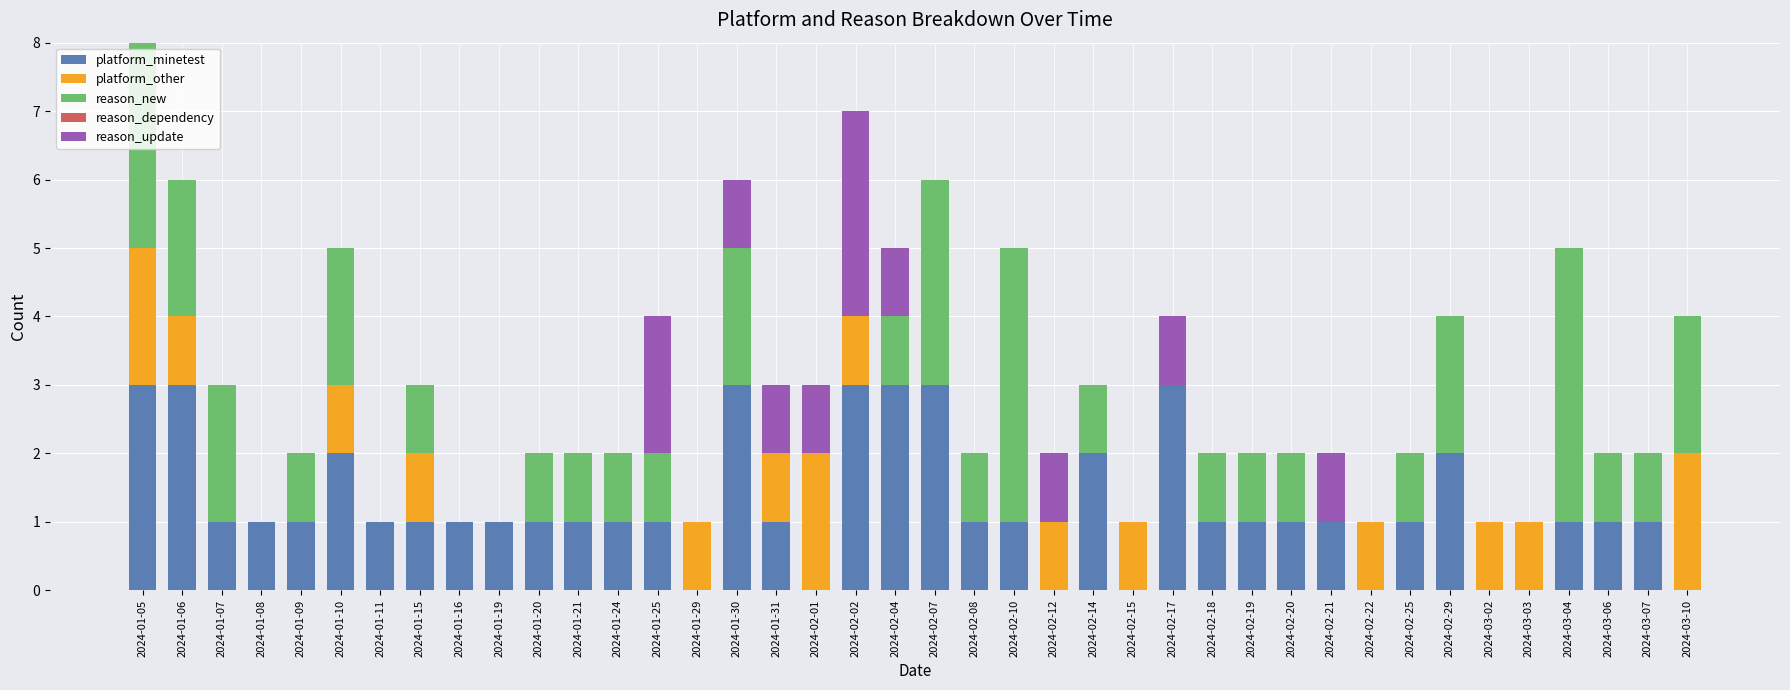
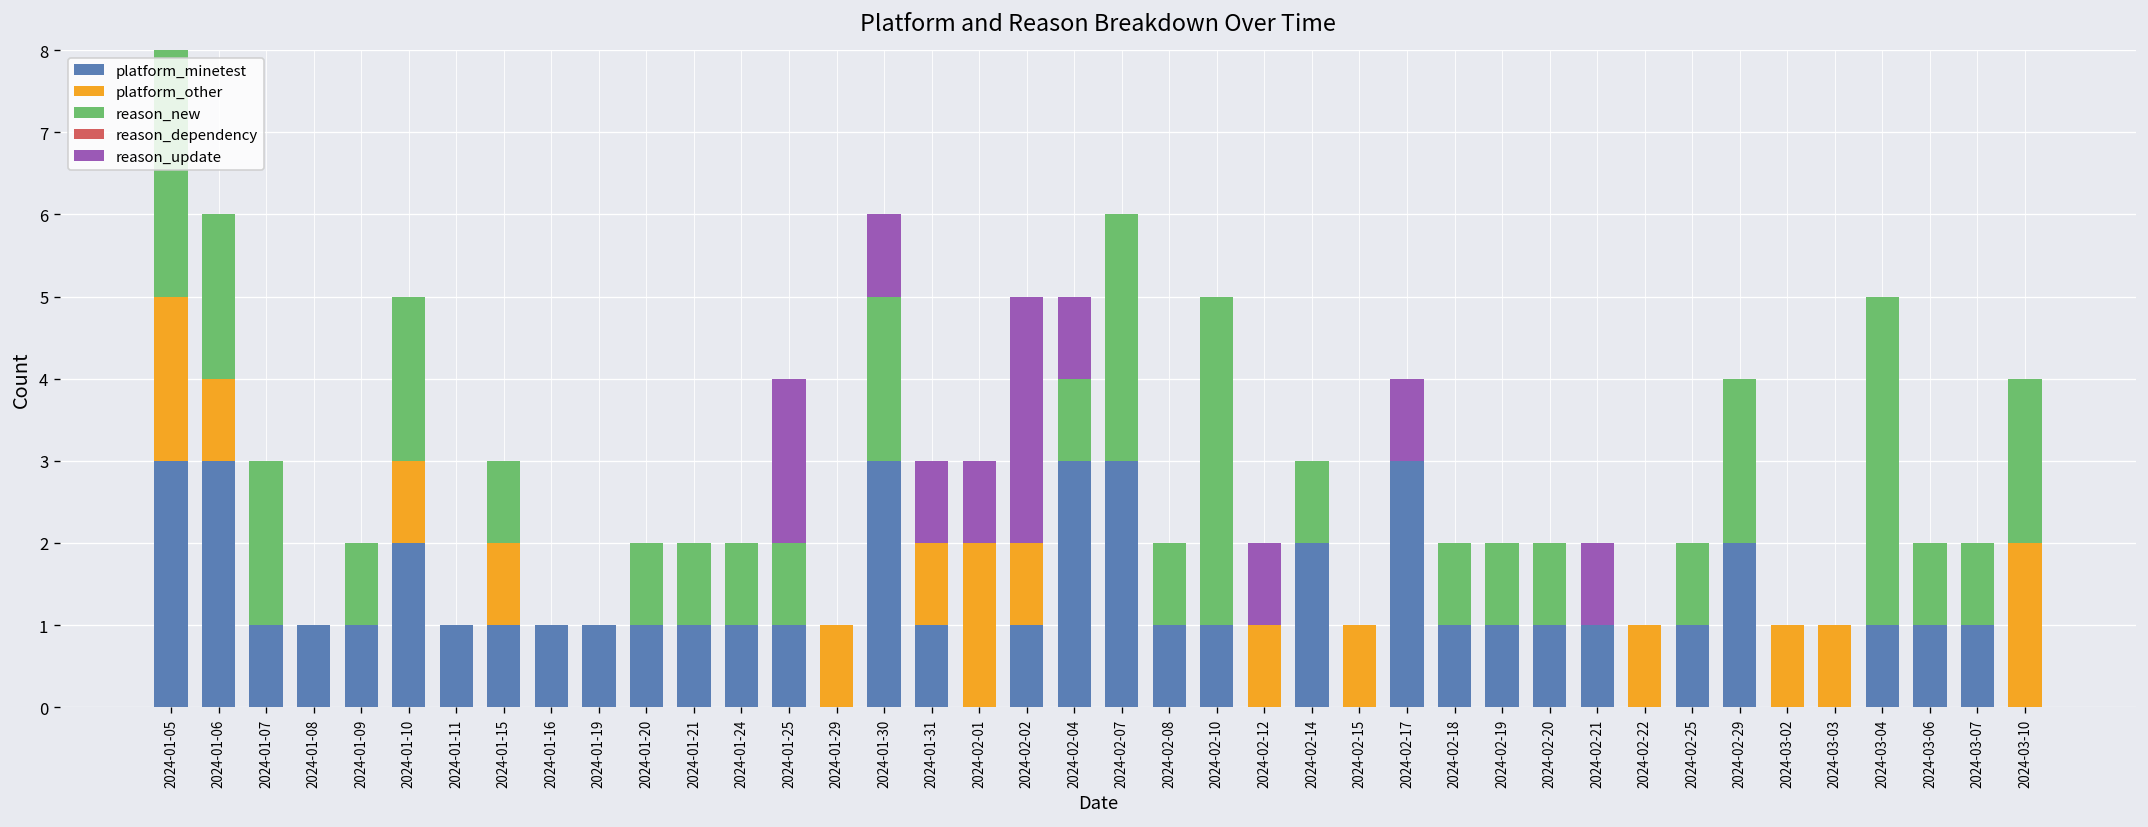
platform_minetest, 2024-02-02: 3 -> 1
